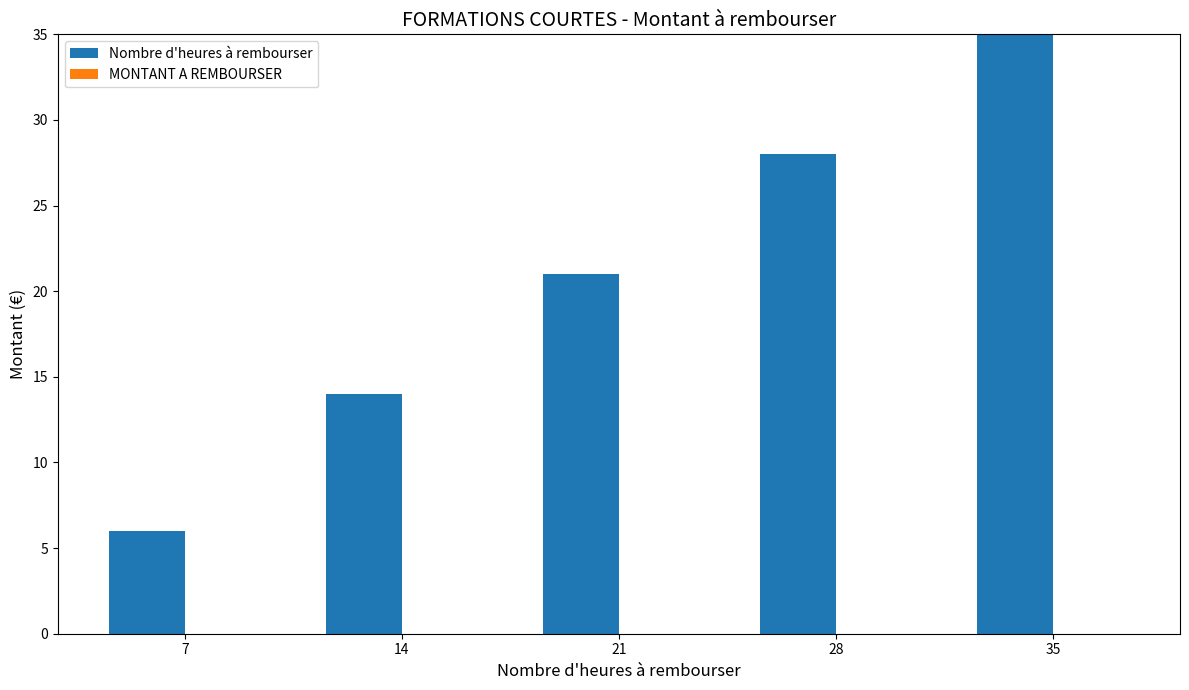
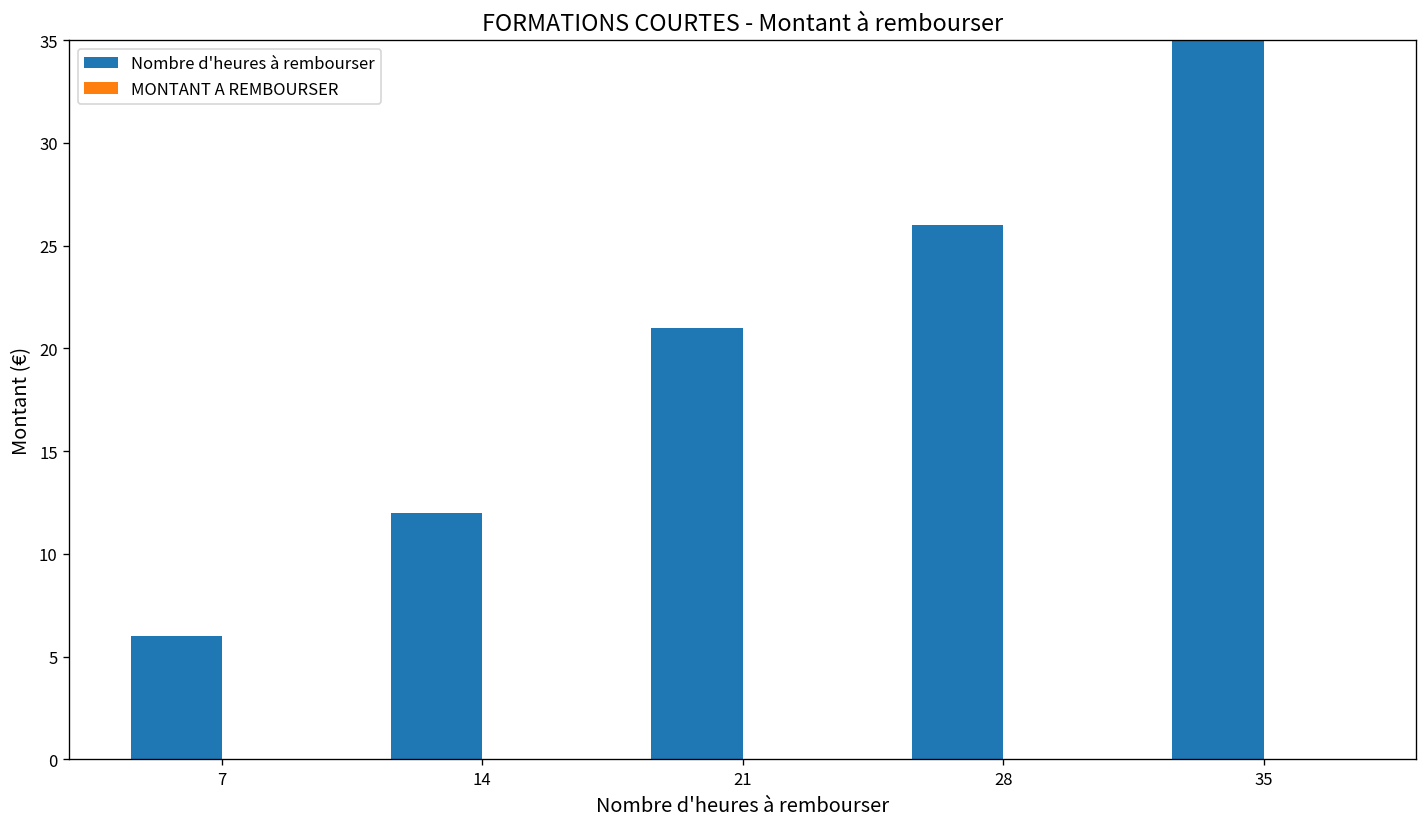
Nombre d'heures à rembourser, 14: 14 -> 12
Nombre d'heures à rembourser, 28: 28 -> 26
